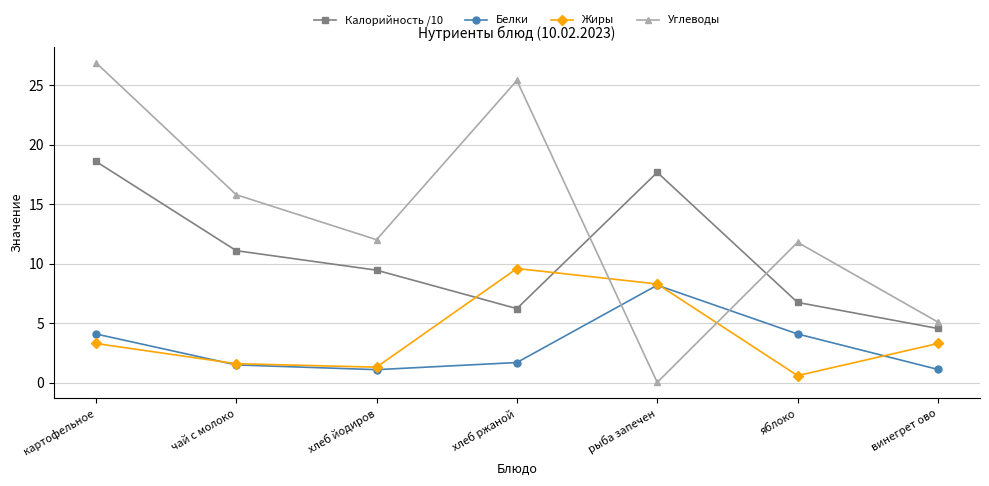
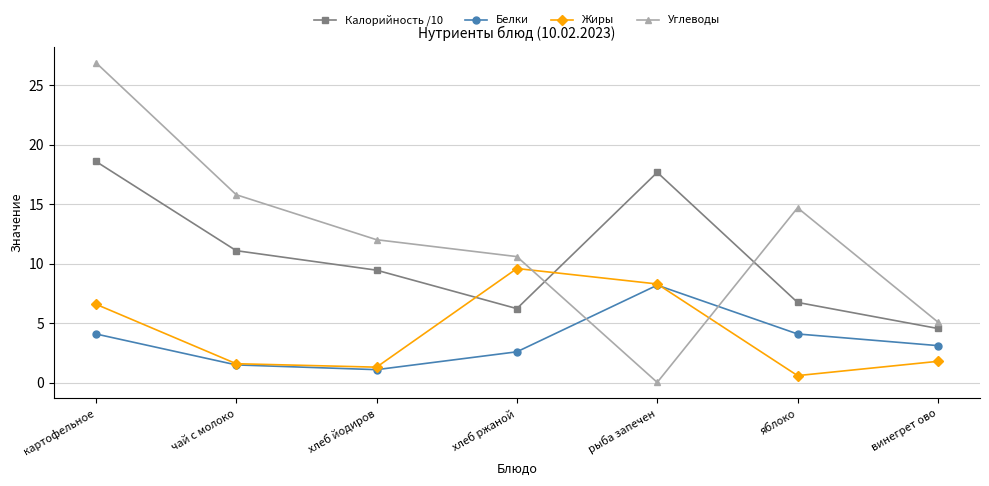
Жиры, картофельное: 3.3 -> 6.6
Белки, хлеб ржаной: 1.7 -> 2.6
Углеводы, хлеб ржаной: 25.4 -> 10.6
Углеводы, яблоко: 11.8 -> 14.7
Белки, винегрет ово: 1.1 -> 3.1
Жиры, винегрет ово: 3.3 -> 1.8
